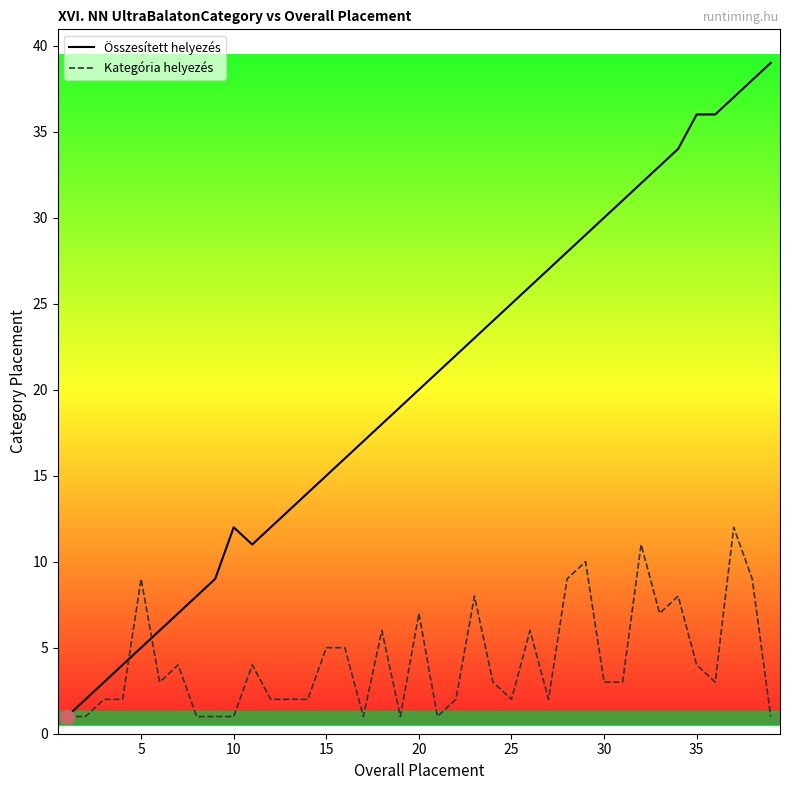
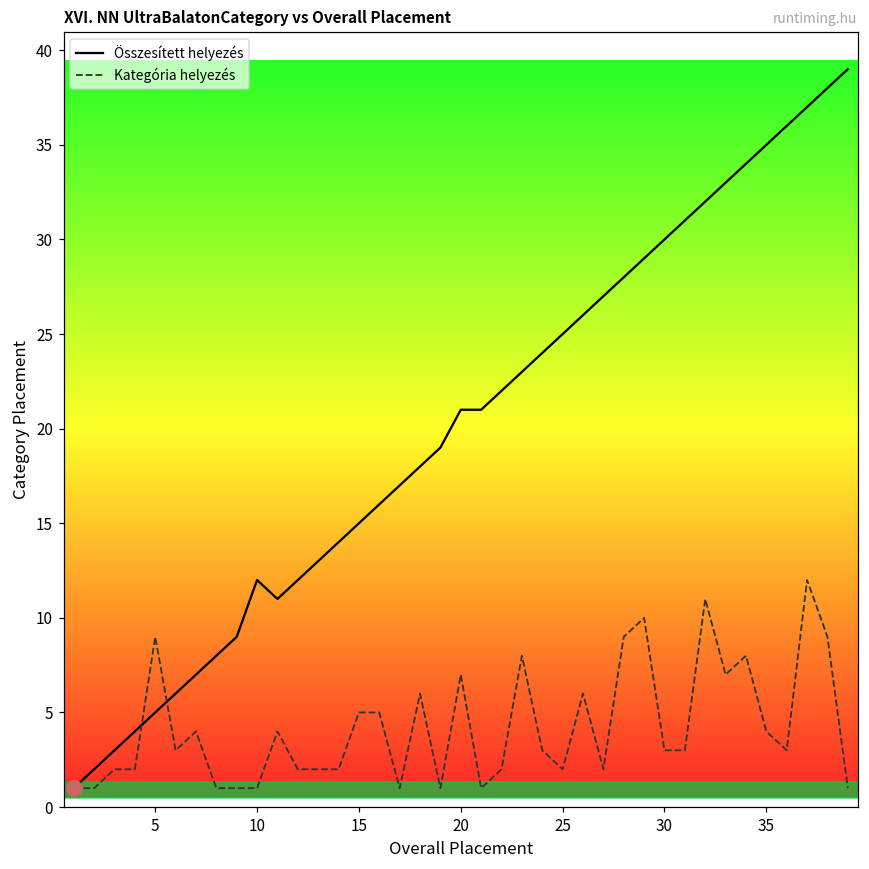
Összesített helyezés, 20: 20 -> 21
Összesített helyezés, 35: 36 -> 35
